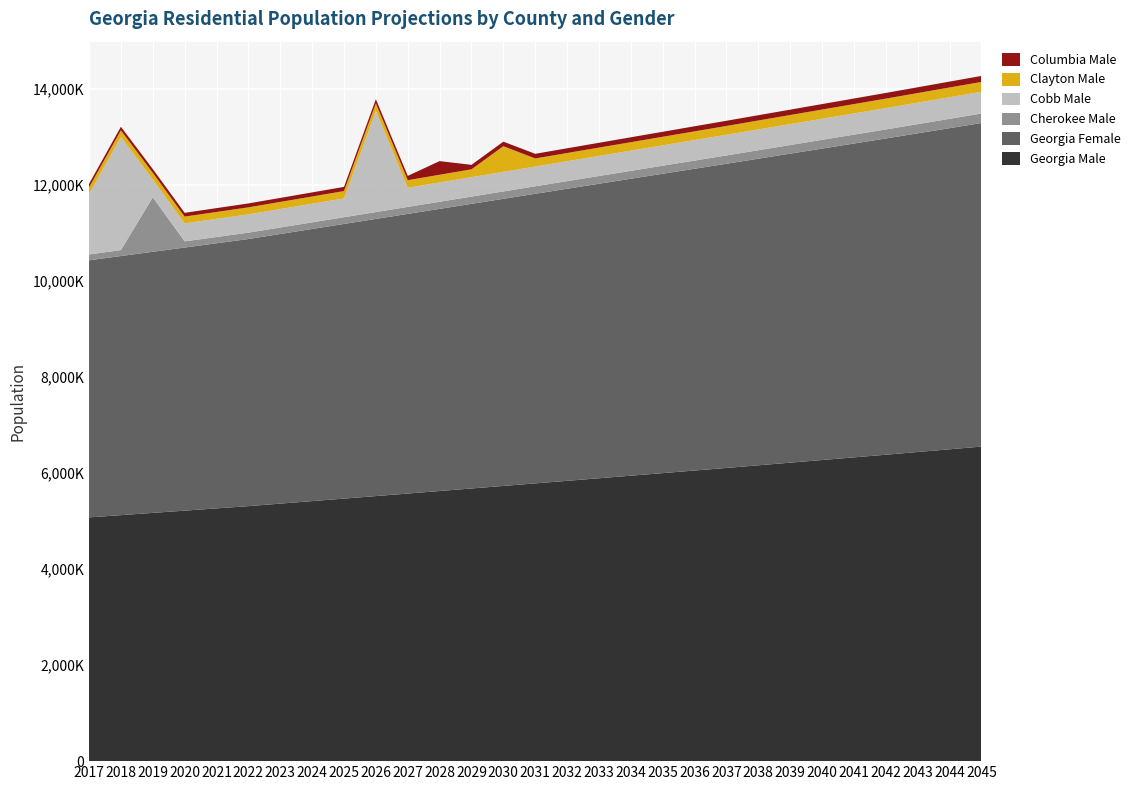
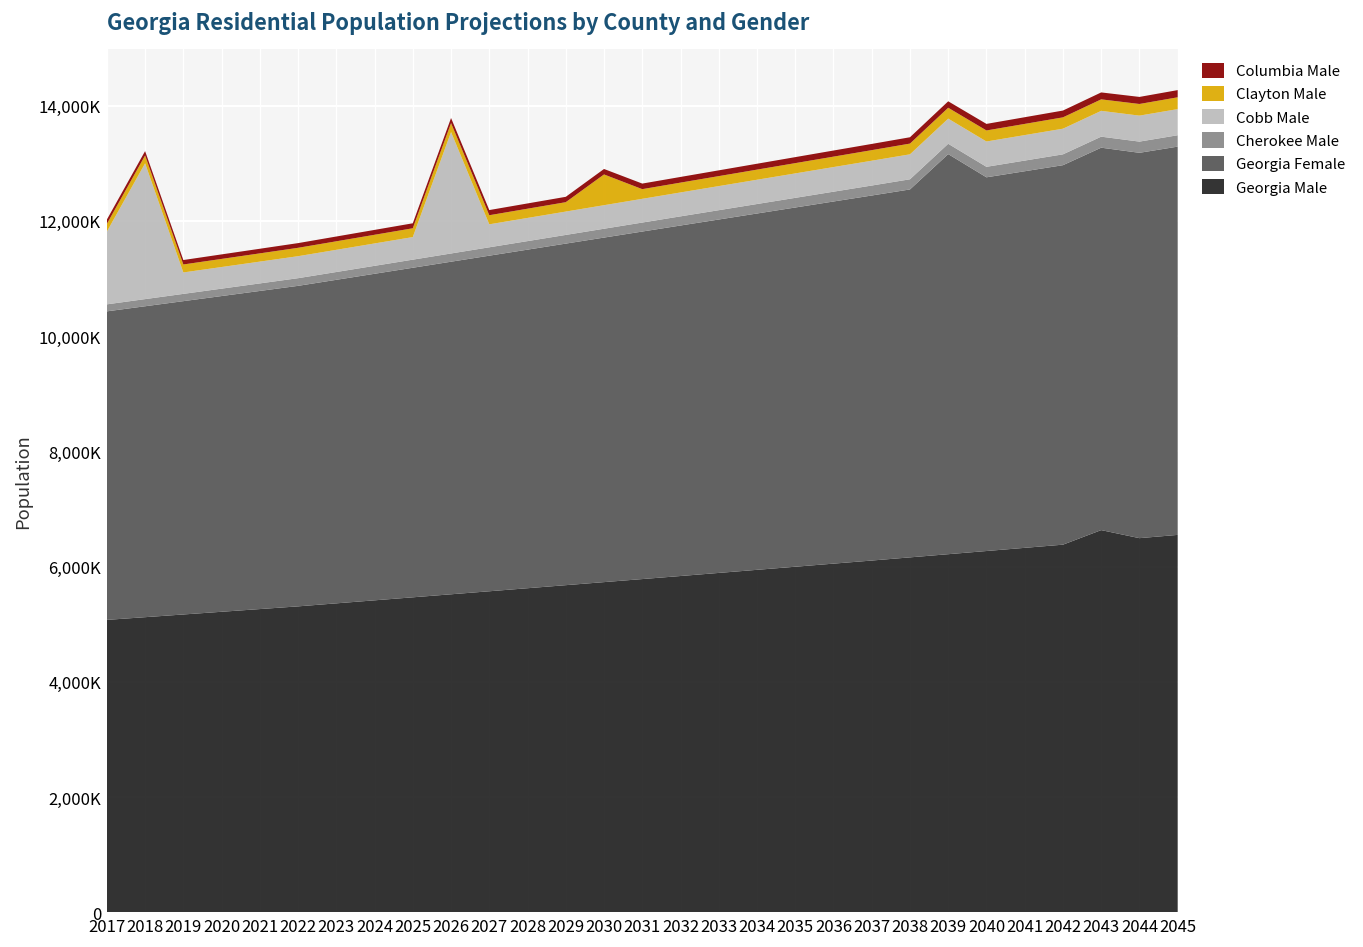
Cherokee Male, 2019: 1,100,000 -> 100,000
Columbia Male, 2028: 300,000 -> 100,000
Georgia Female, 2039: 6,400,000 -> 6,900,000
Georgia Male, 2043: 6,400,000 -> 6,600,000
